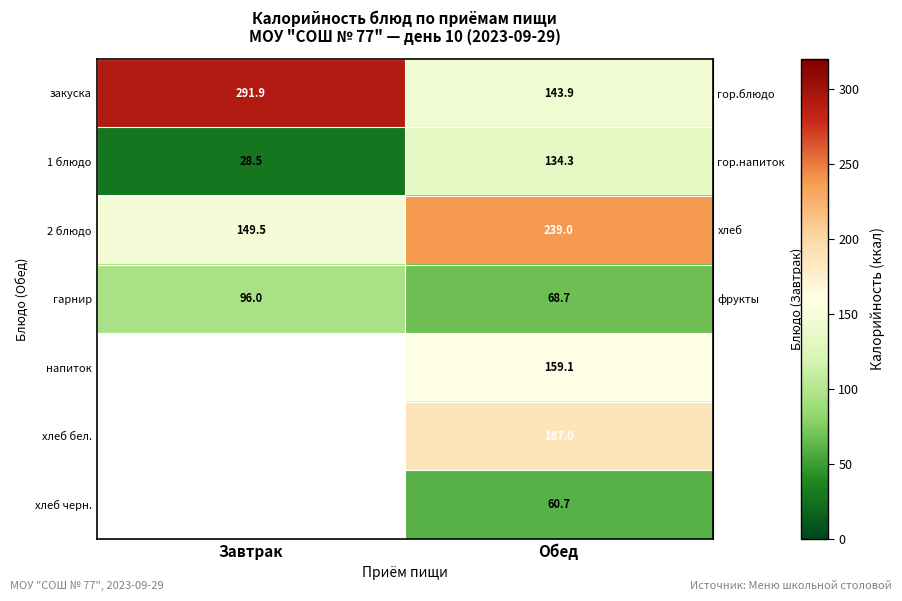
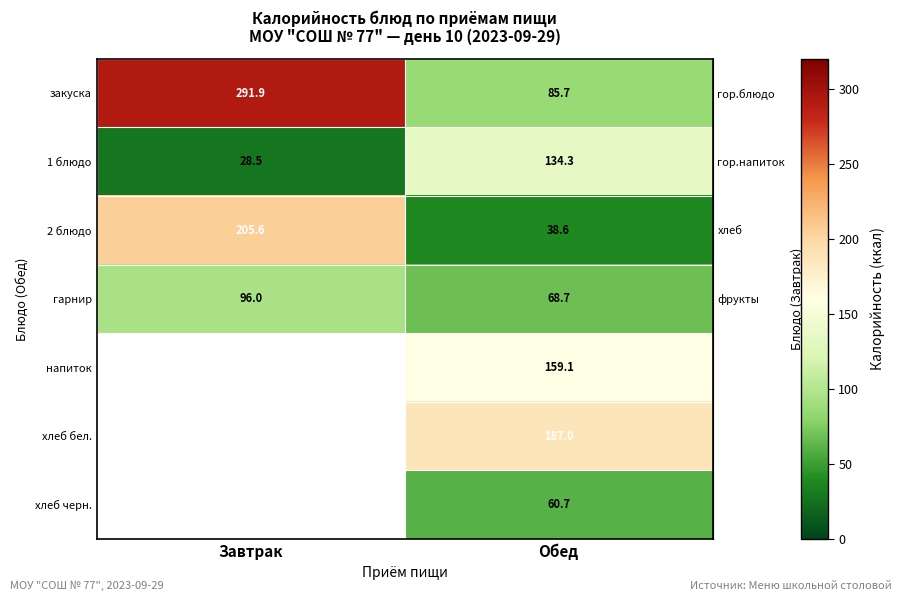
закуска, Обед: 143.9 -> 85.7
2 блюдо, Завтрак: 149.5 -> 205.6
2 блюдо, Обед: 239.0 -> 38.6
